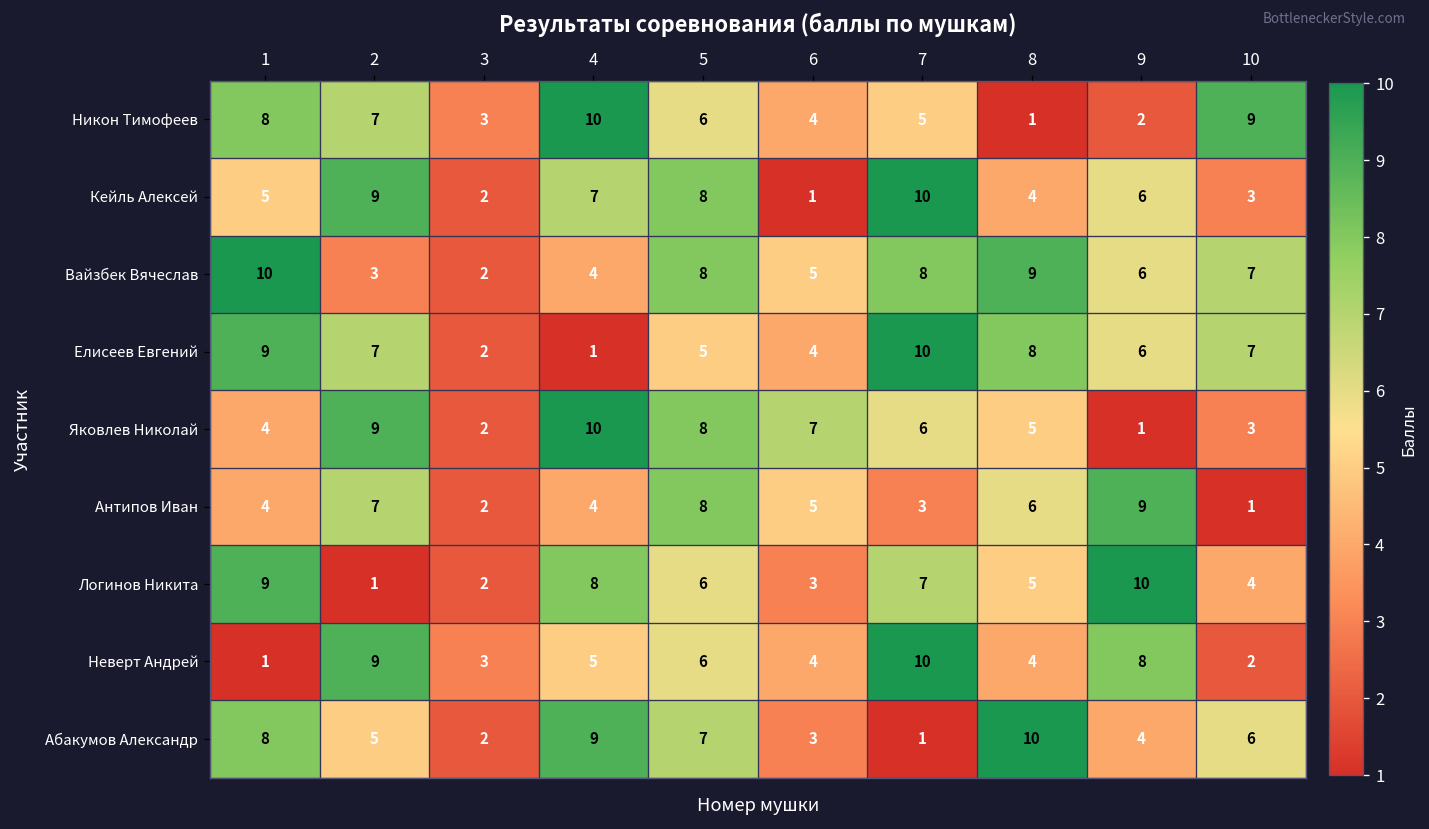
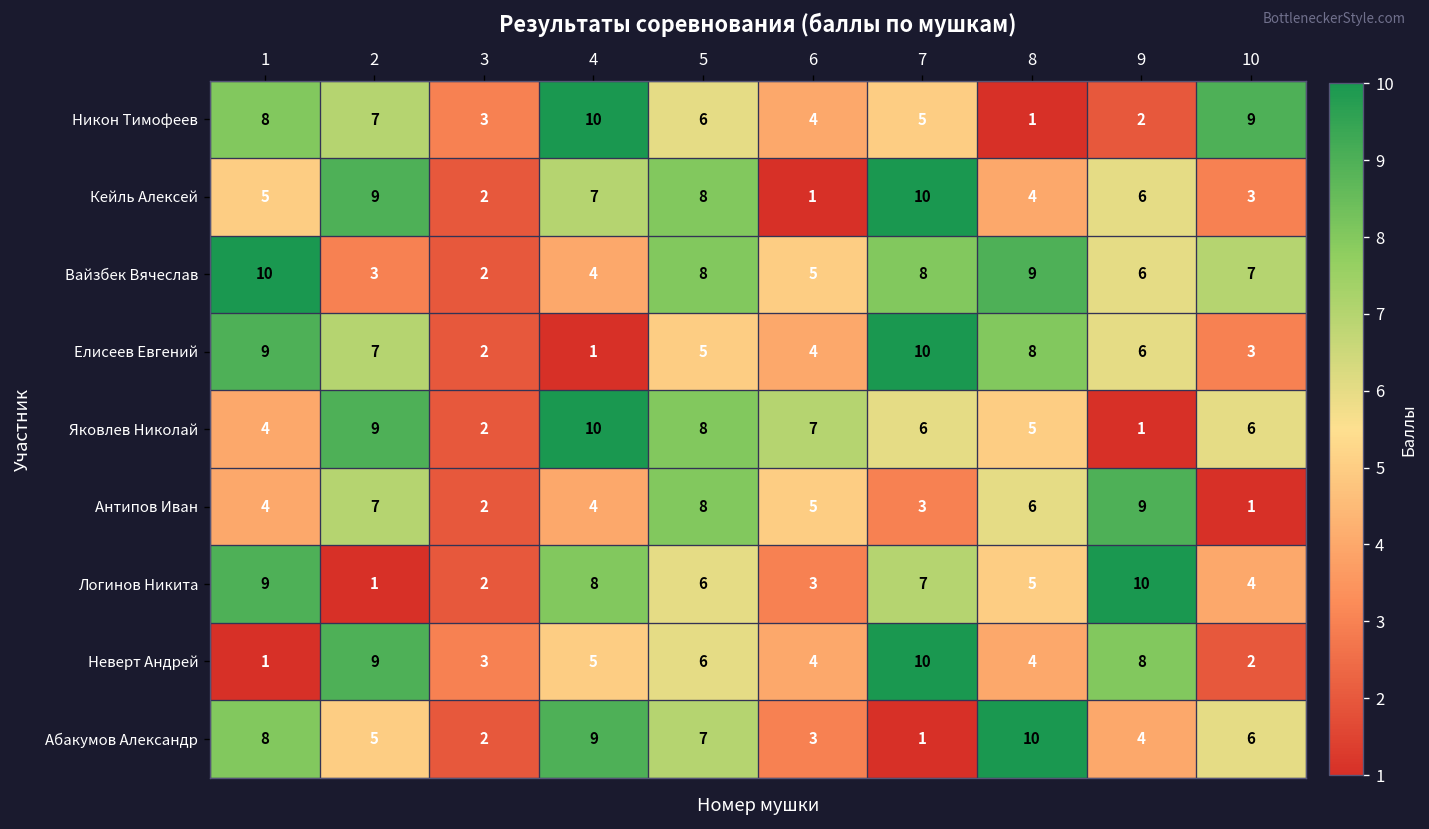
Елисеев Евгений, 10: 7 -> 3
Яковлев Николай, 10: 3 -> 6
